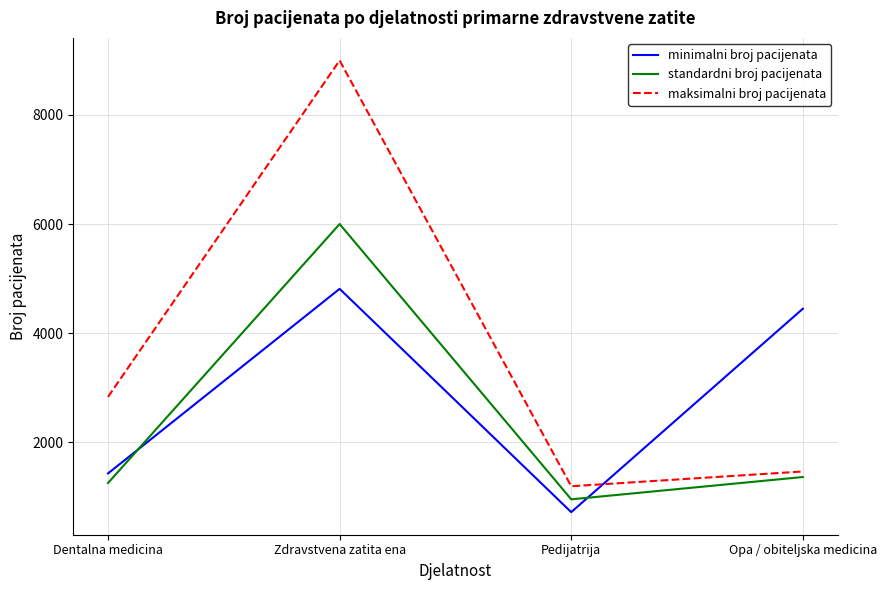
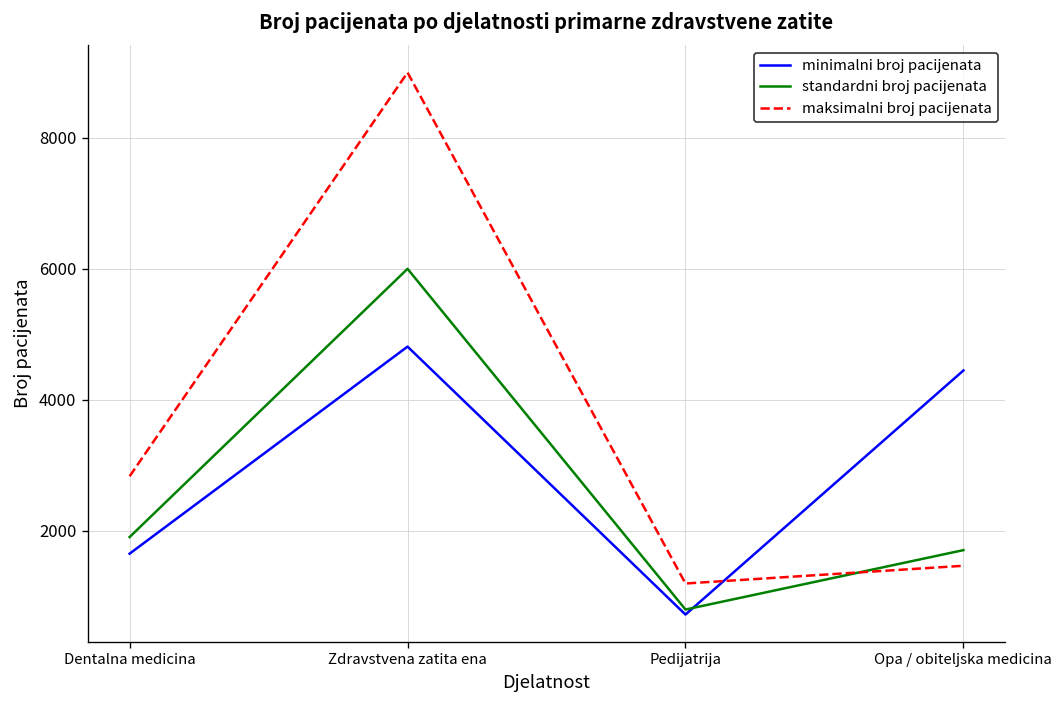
minimalni broj pacijenata, Dentalna medicina: 1400 -> 1600
standardni broj pacijenata, Dentalna medicina: 1200 -> 1900
standardni broj pacijenata, Pedijatrija: 1000 -> 800
standardni broj pacijenata, Opa / obiteljska medicina: 1400 -> 1700
